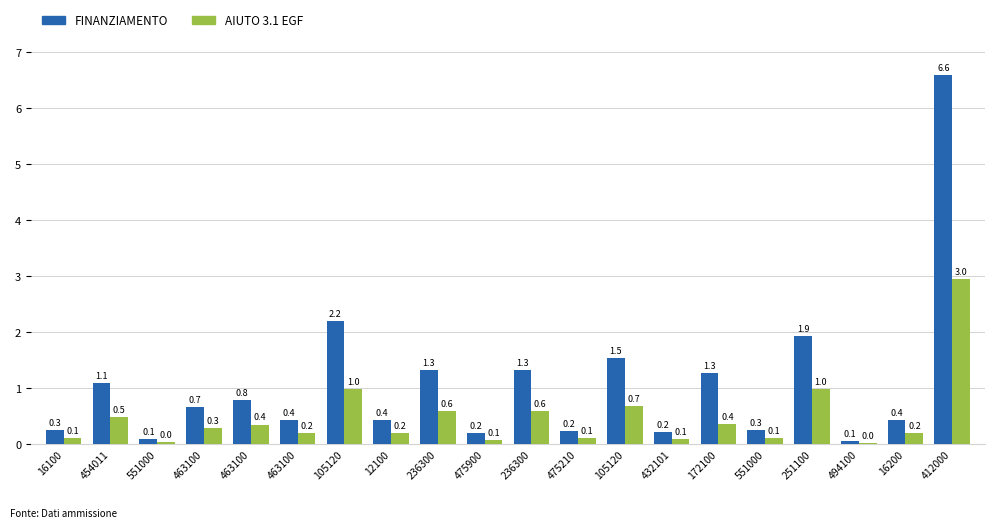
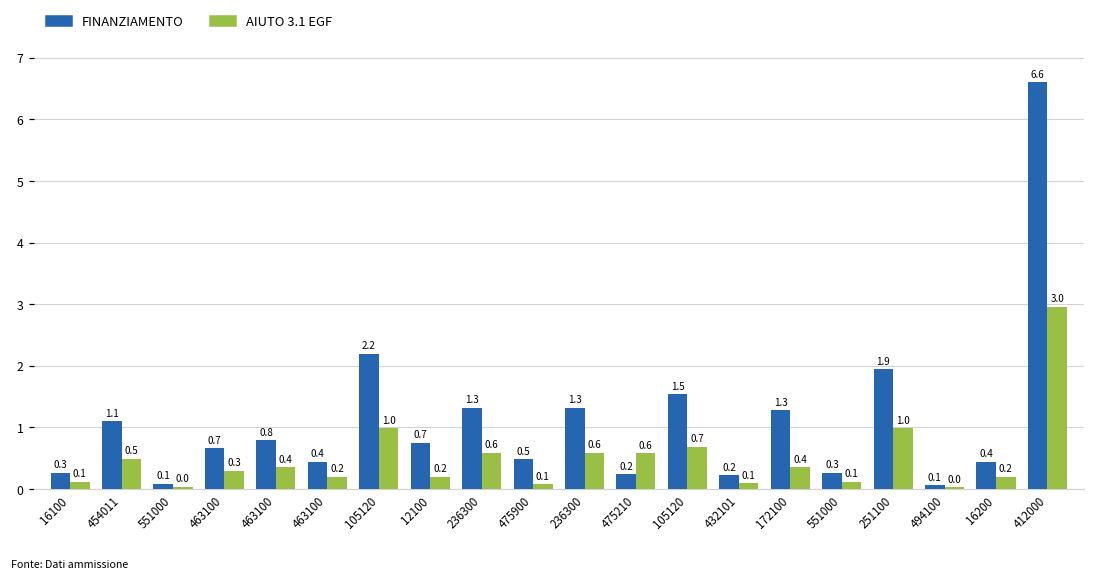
FINANZIAMENTO, 12100: 0.4 -> 0.7
FINANZIAMENTO, 475900: 0.2 -> 0.5
AIUTO 3.1 EGF, 475210: 0.1 -> 0.6
